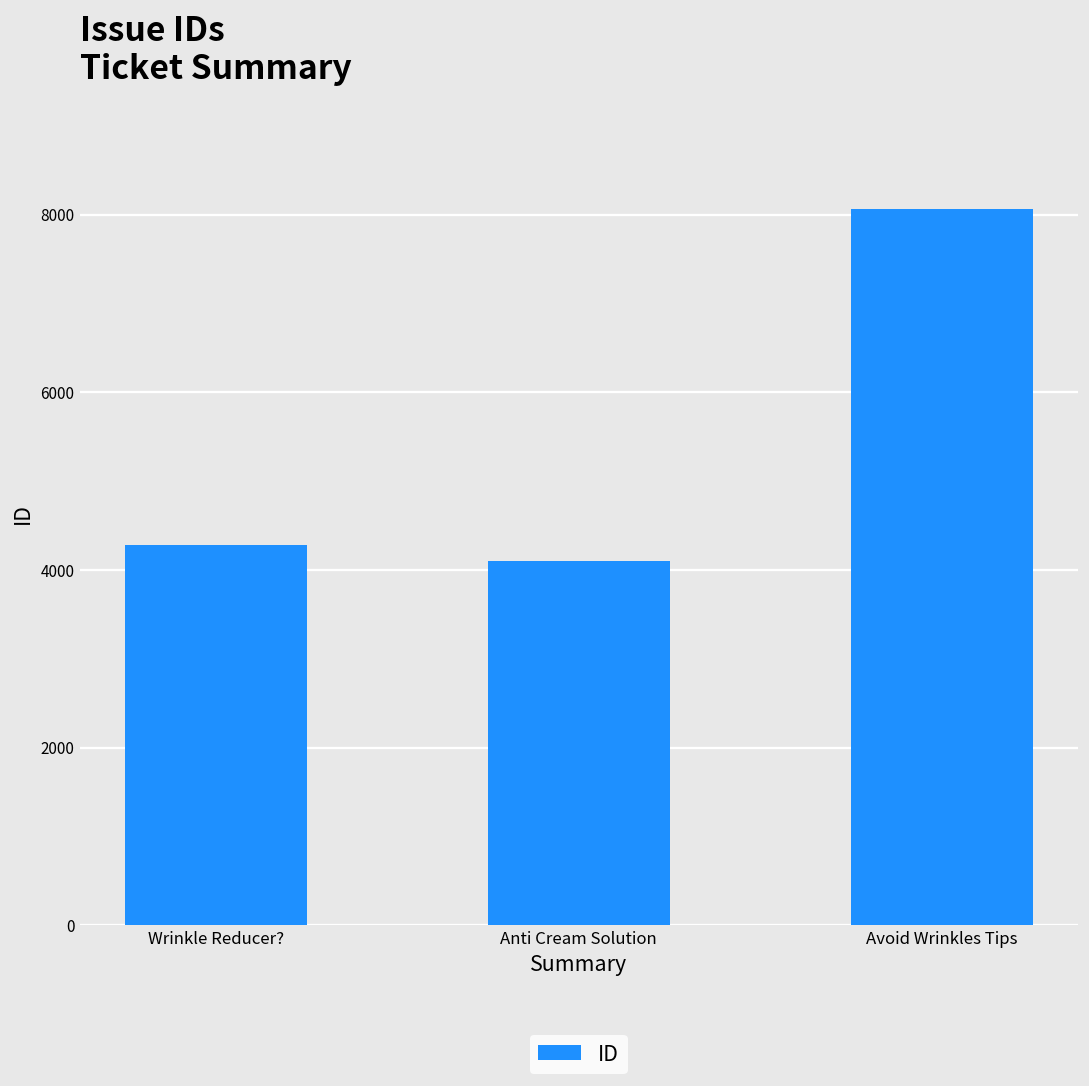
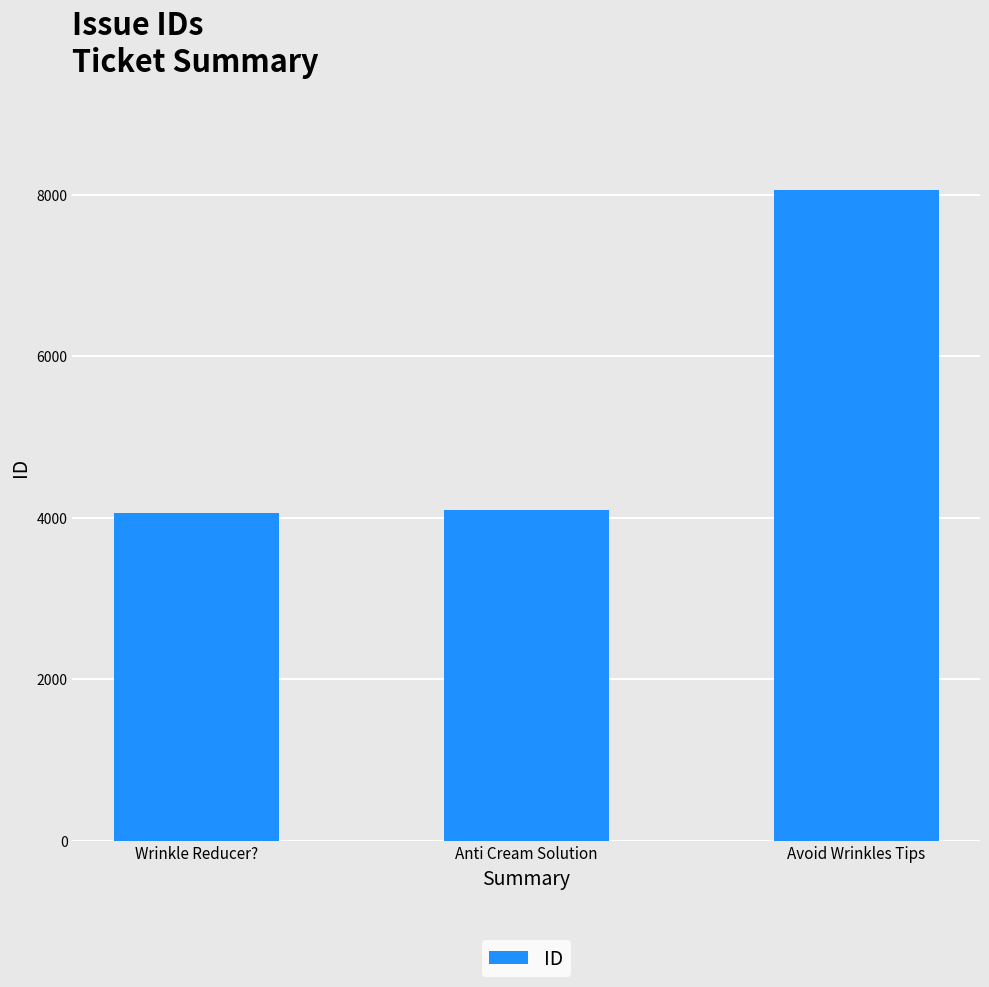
Wrinkle Reducer?: 4300 -> 4100
